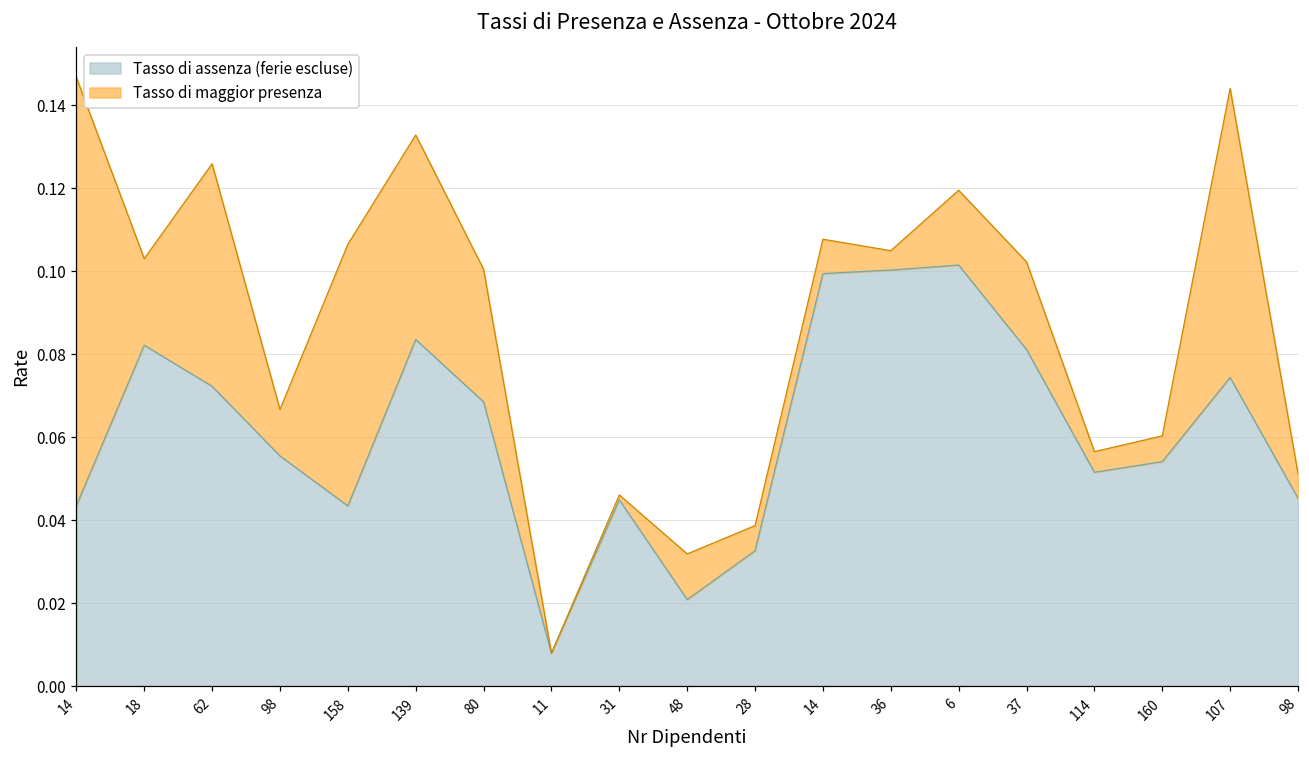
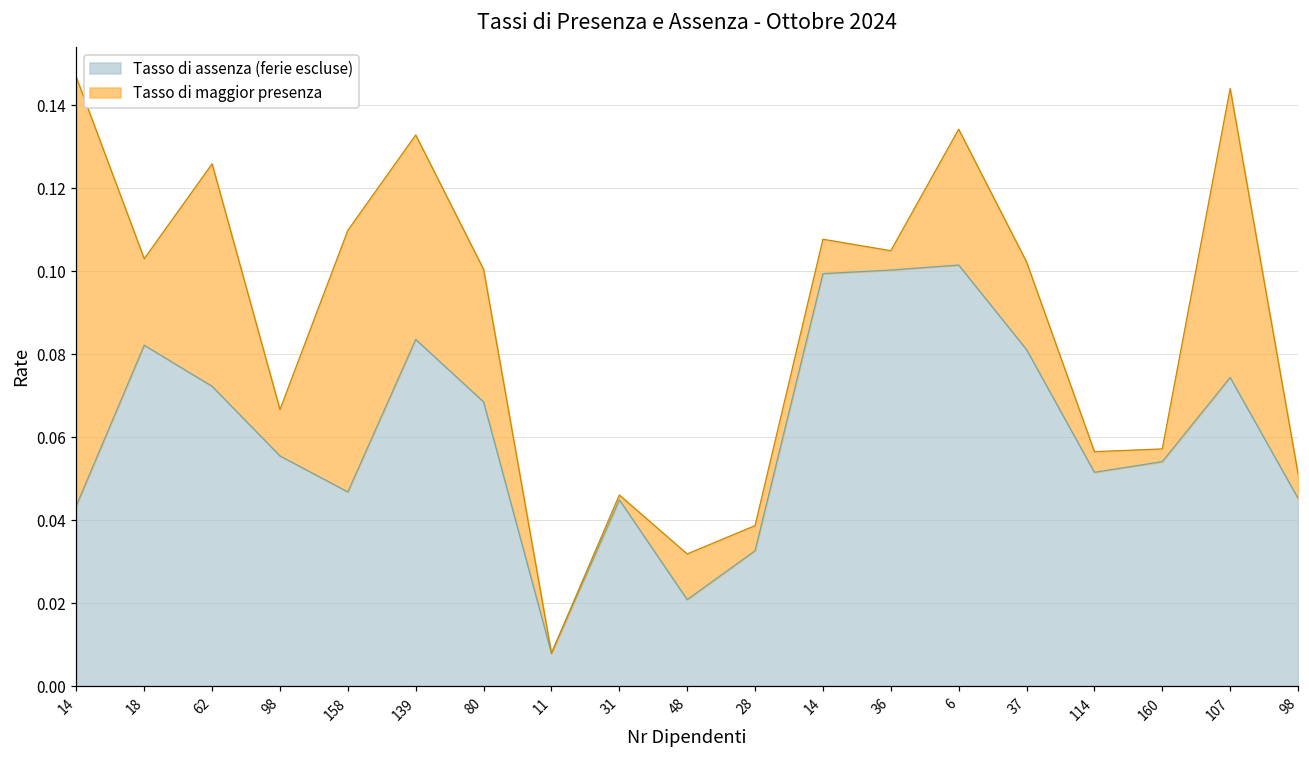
Tasso di assenza (ferie escluse), 158: 0.043 -> 0.047
Tasso di maggior presenza, 6: 0.018 -> 0.033
Tasso di maggior presenza, 160: 0.006 -> 0.003
